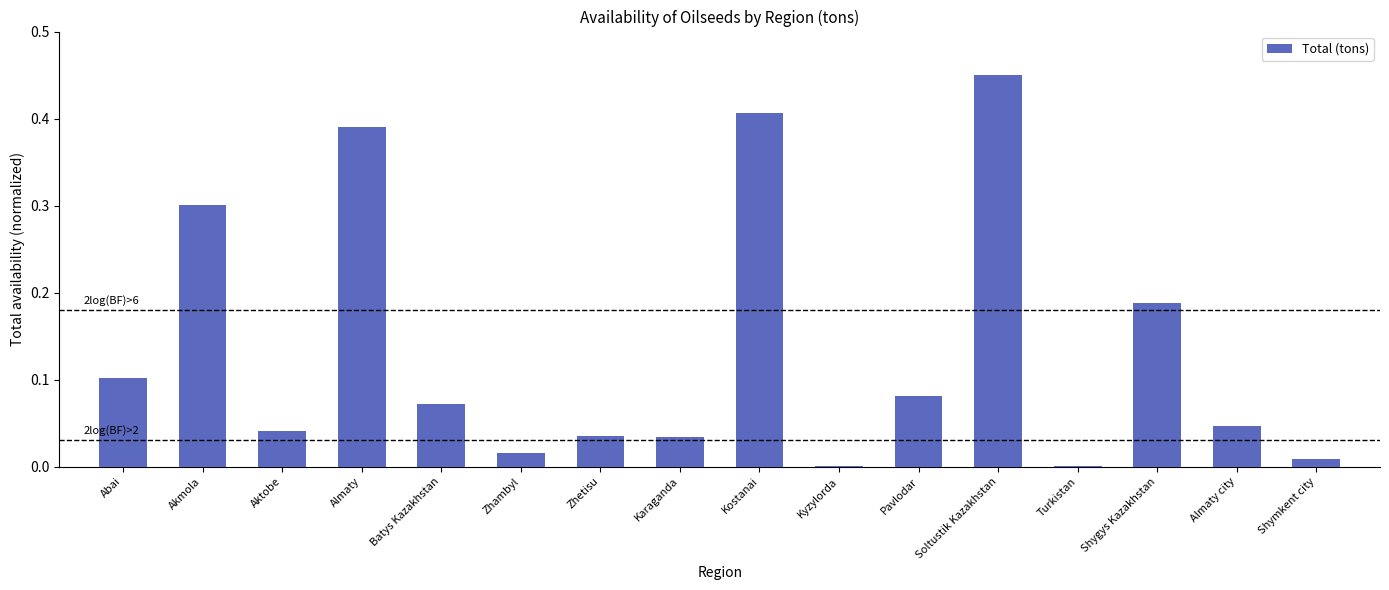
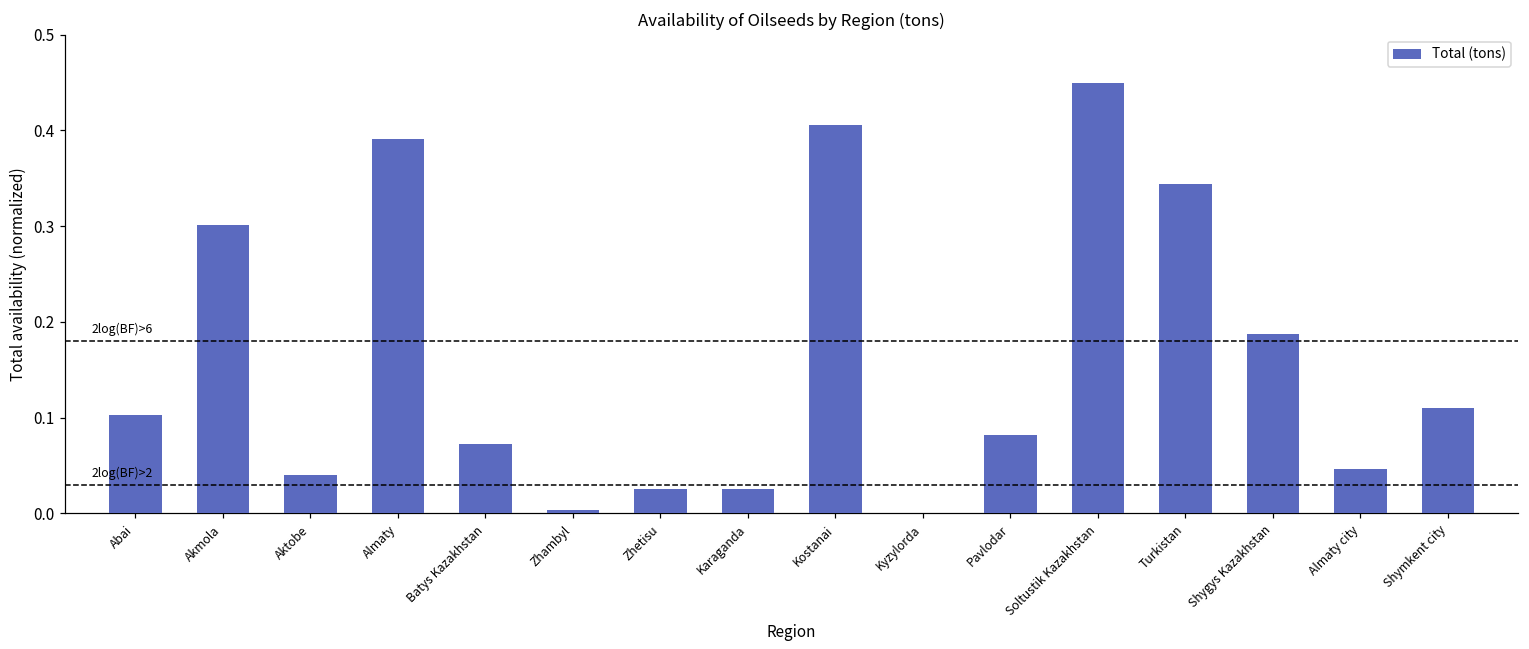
Zhambyl: 0.02 -> 0.00
Zhetisu: 0.04 -> 0.02
Karaganda: 0.034 -> 0.025
Turkistan: 0.00 -> 0.34
Shymkent city: 0.01 -> 0.11
